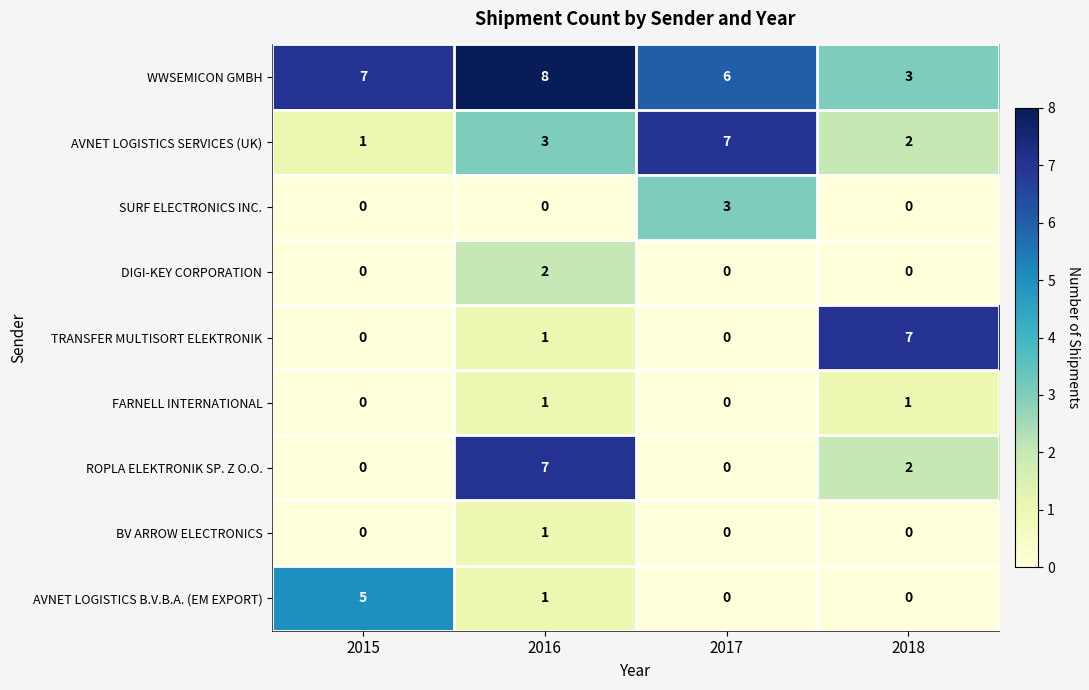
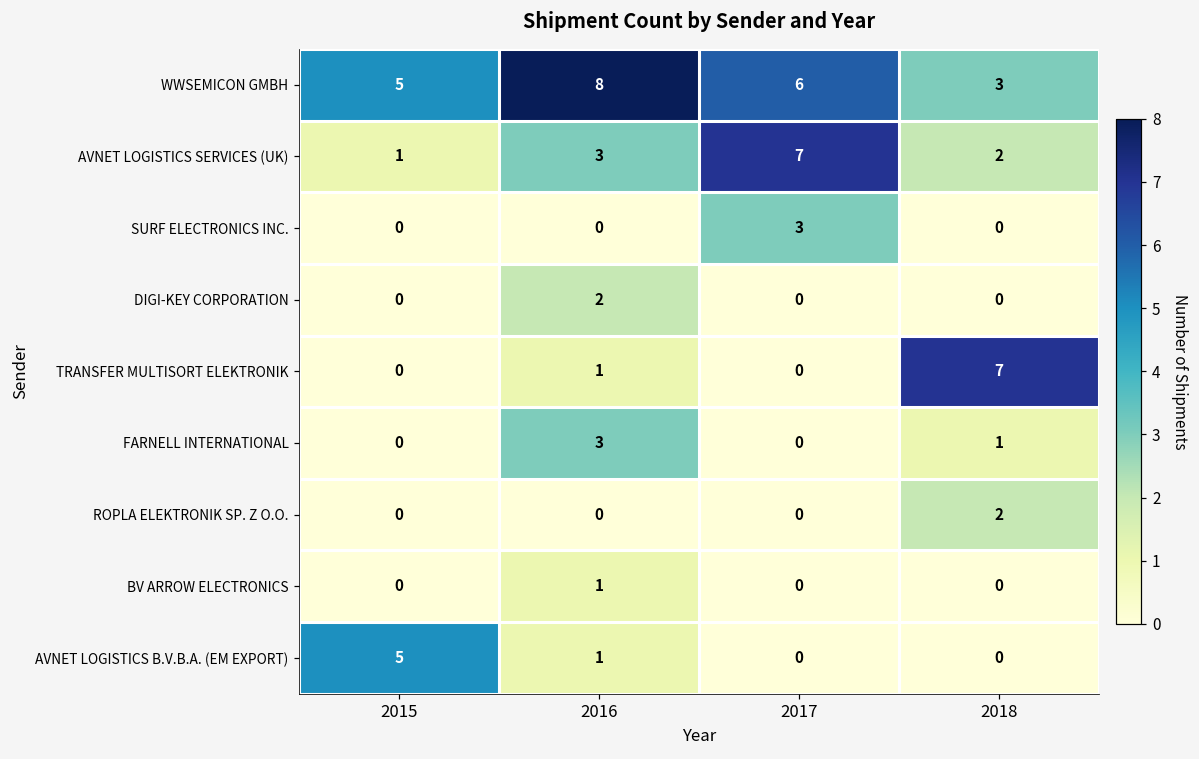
WWSEMICON GMBH, 2015: 7 -> 5
FARNELL INTERNATIONAL, 2016: 1 -> 3
ROPLA ELEKTRONIK SP. Z O.O., 2016: 7 -> 0
